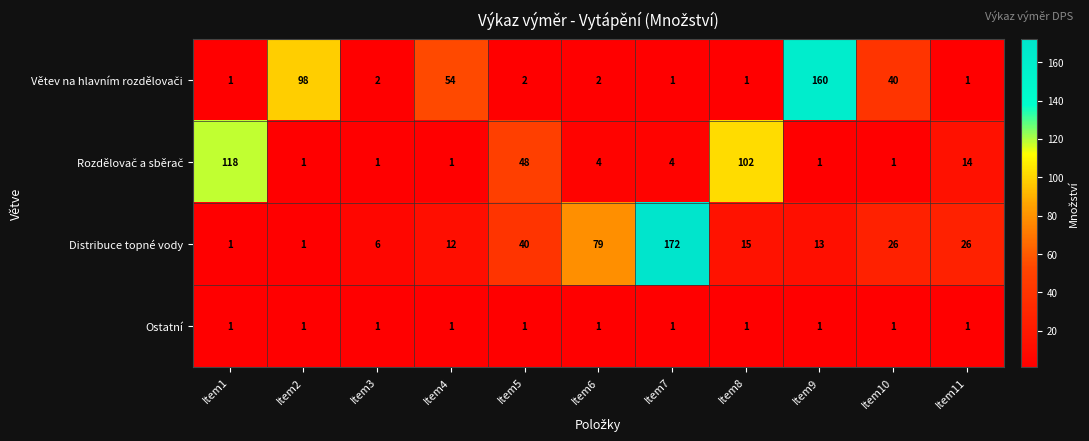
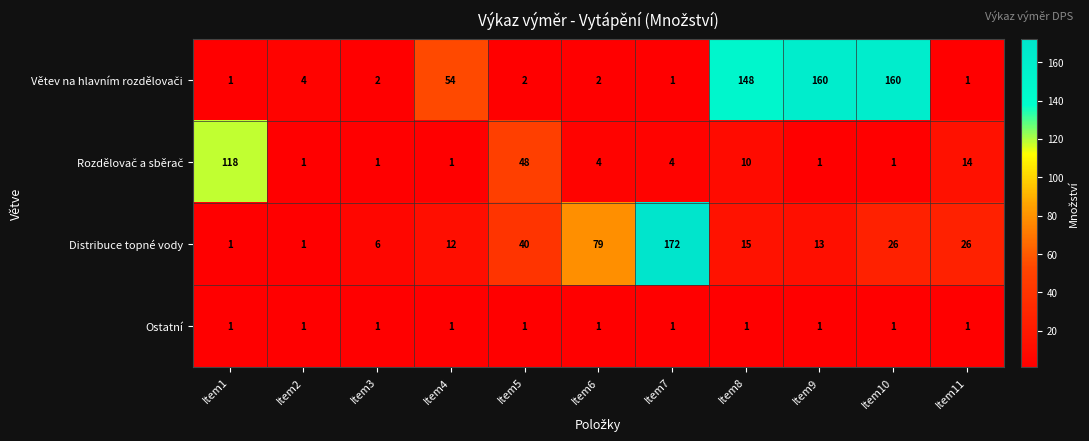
Větev na hlavním rozdělovači, Item2: 98 -> 4
Větev na hlavním rozdělovači, Item8: 1 -> 148
Větev na hlavním rozdělovači, Item10: 40 -> 160
Rozdělovač a sběrač, Item8: 102 -> 10
